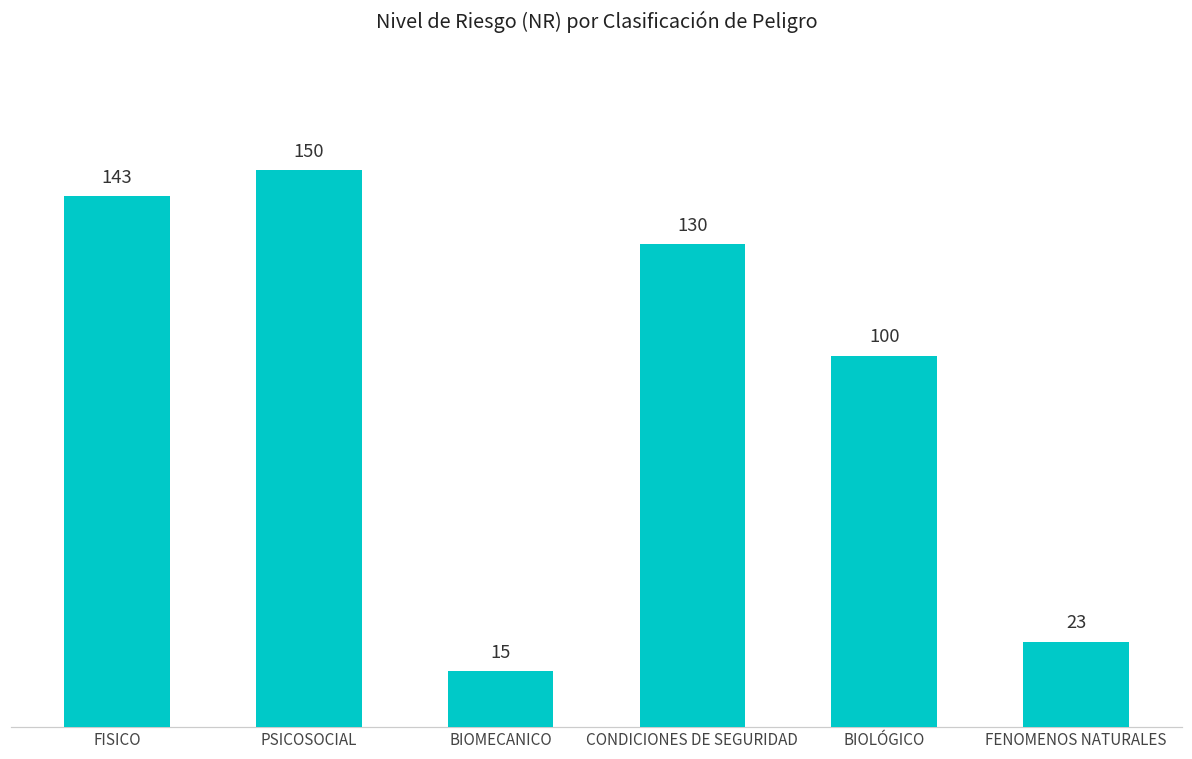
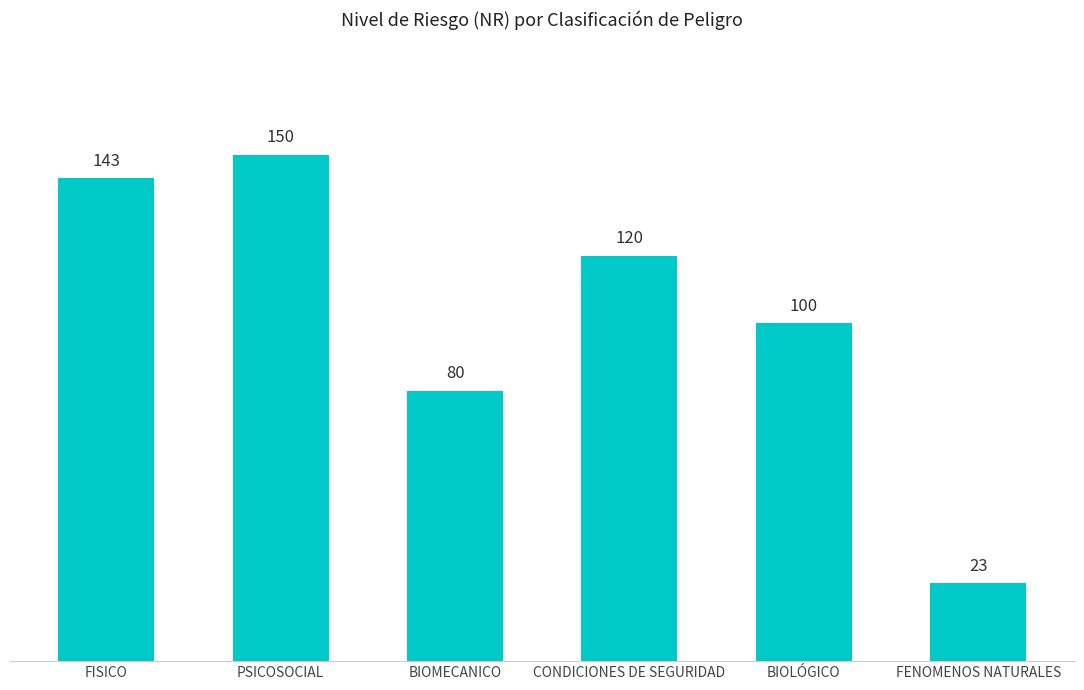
BIOMECANICO: 15 -> 80
CONDICIONES DE SEGURIDAD: 130 -> 120
